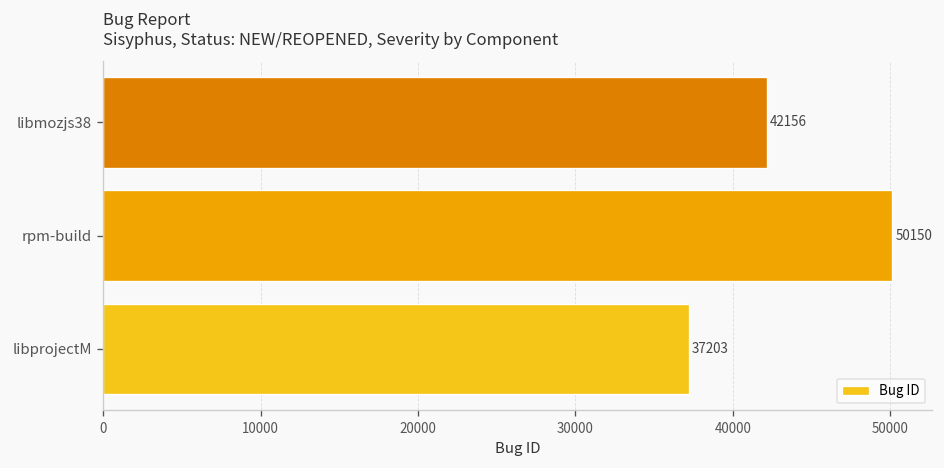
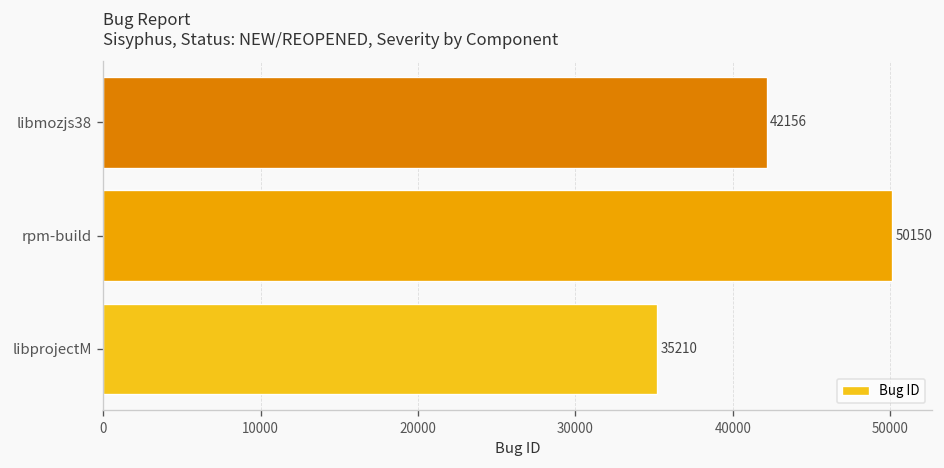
libprojectM: 37203 -> 35210
